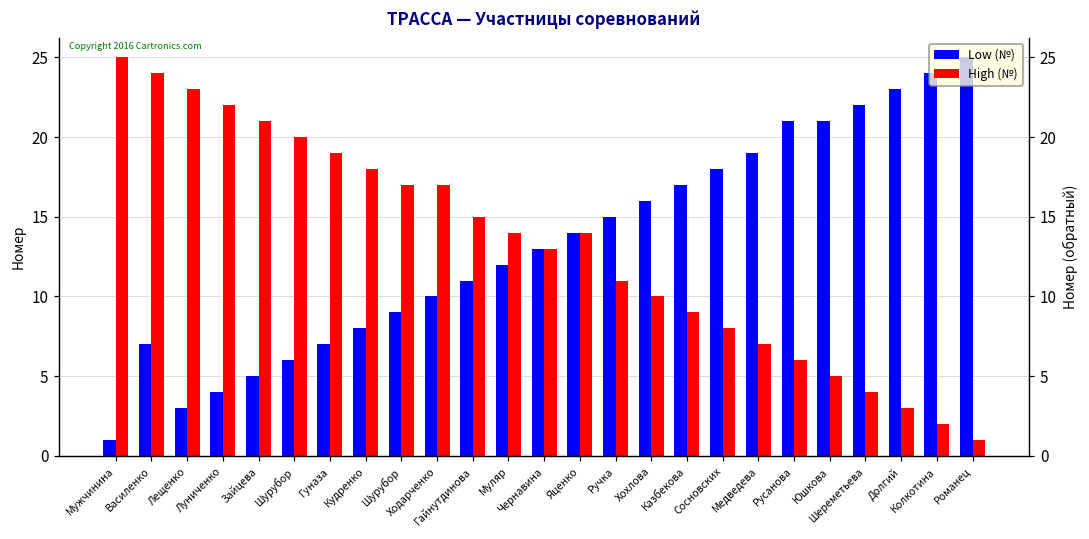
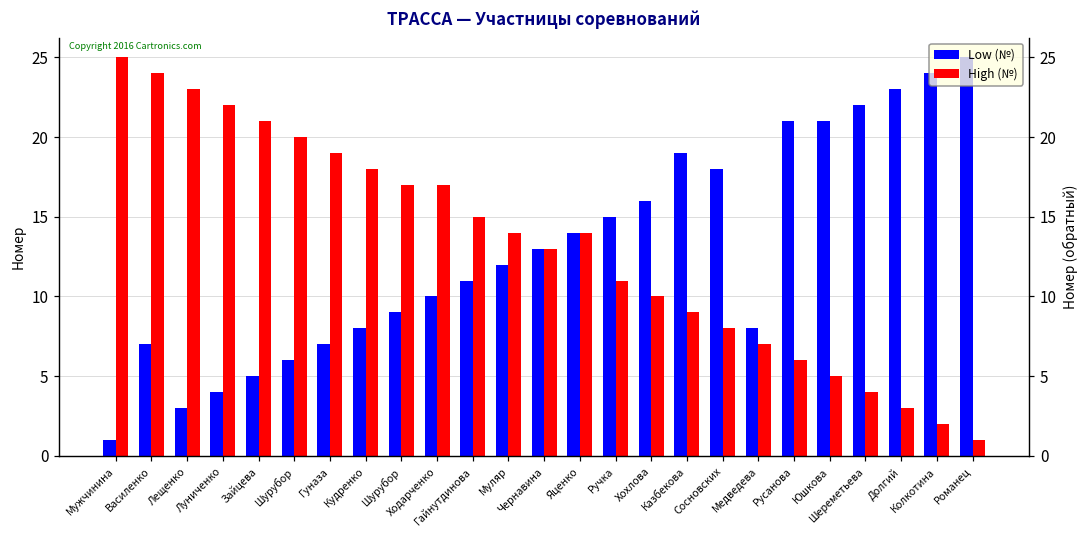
Low (№), Казбекова: 17 -> 19
Low (№), Медведева: 19 -> 8
